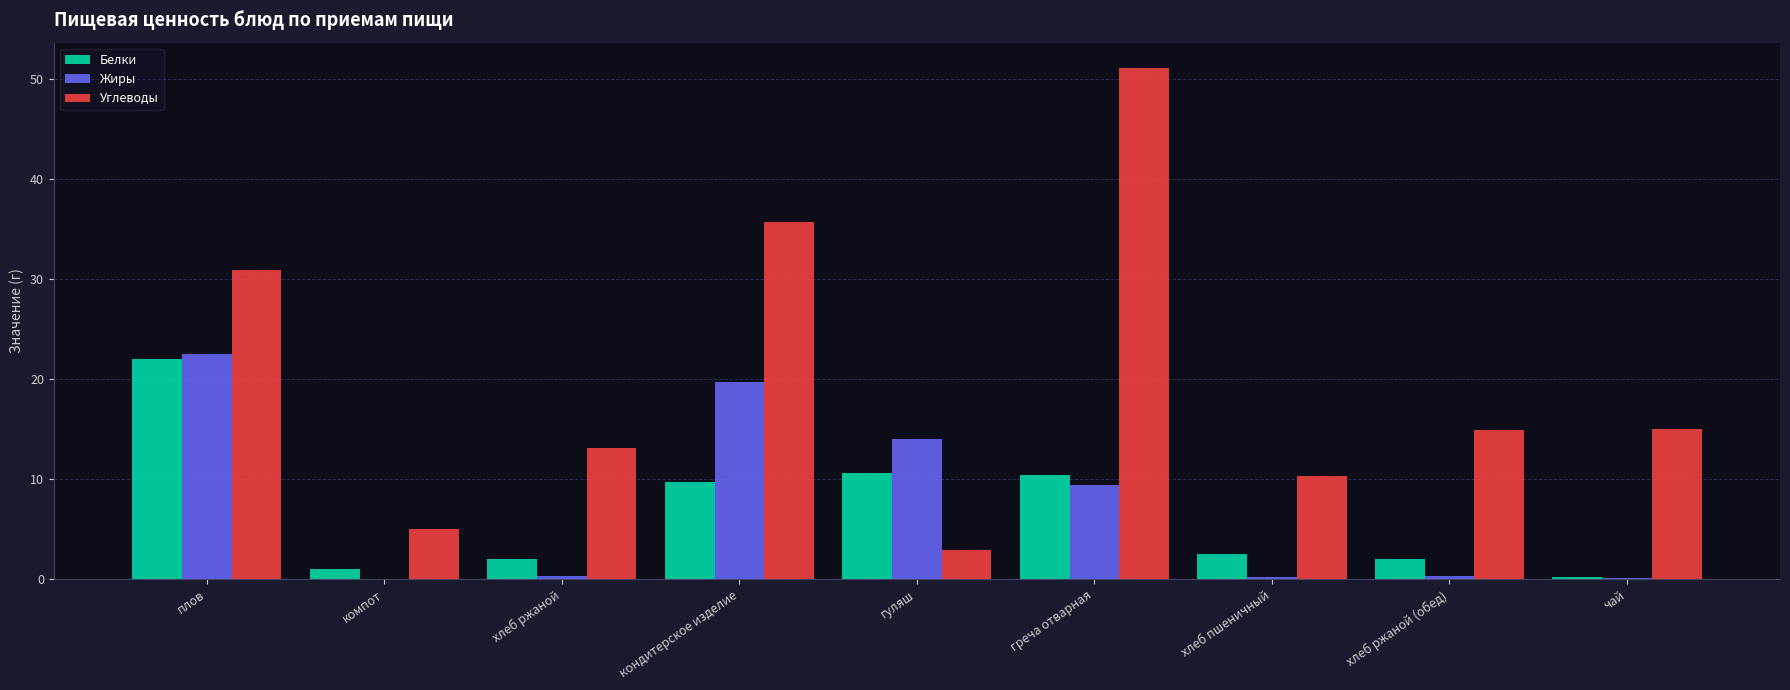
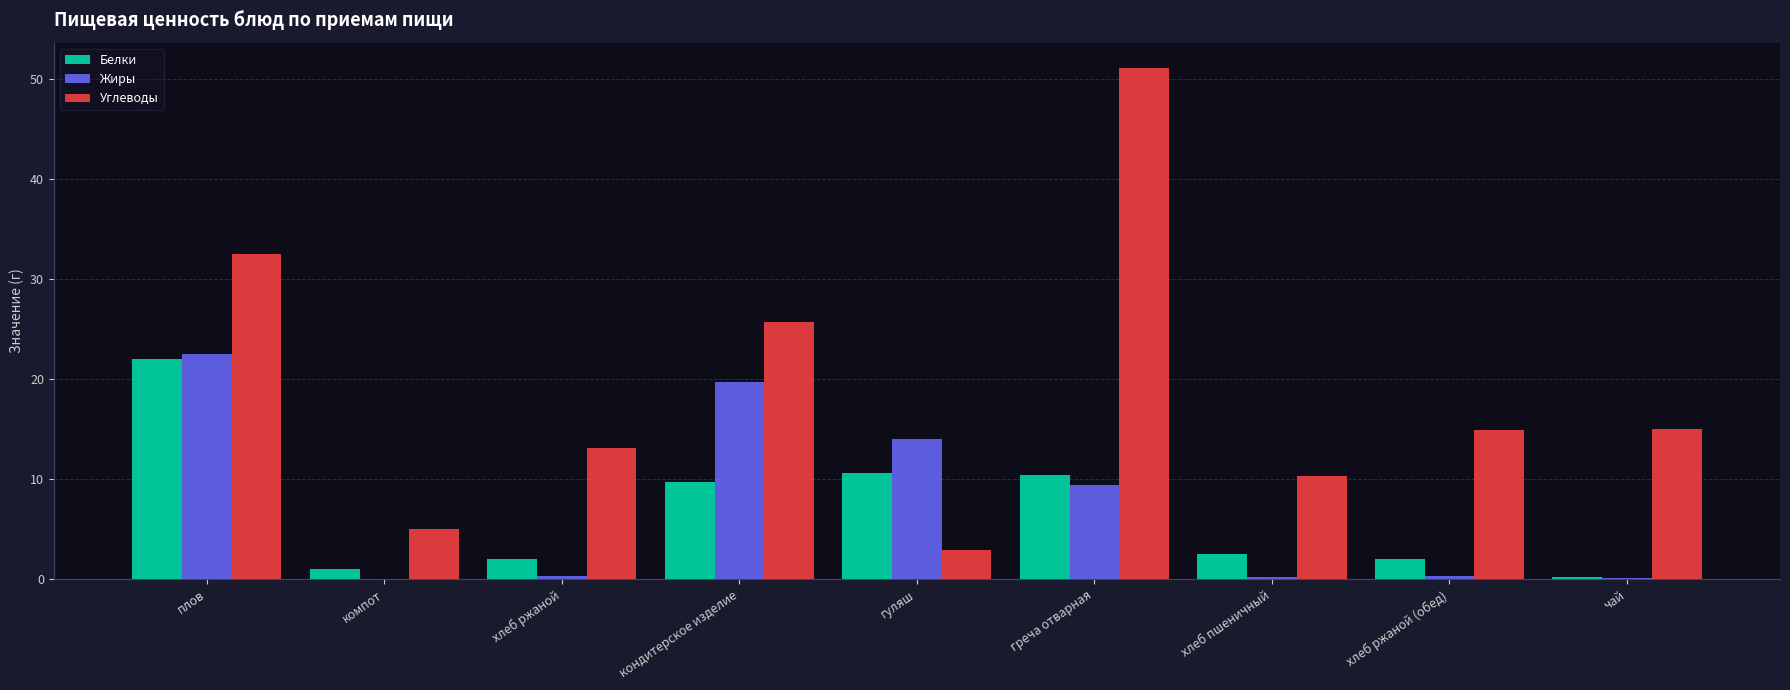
Углеводы, плов: 30.9 -> 32.5
Углеводы, кондитерское изделие: 35.7 -> 25.7
